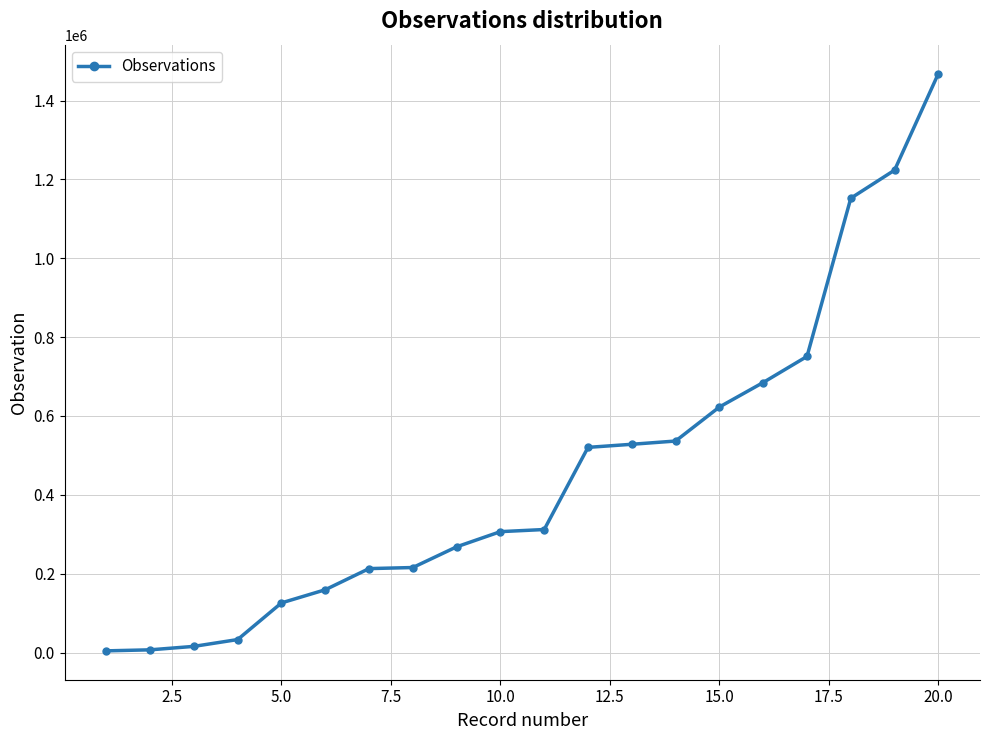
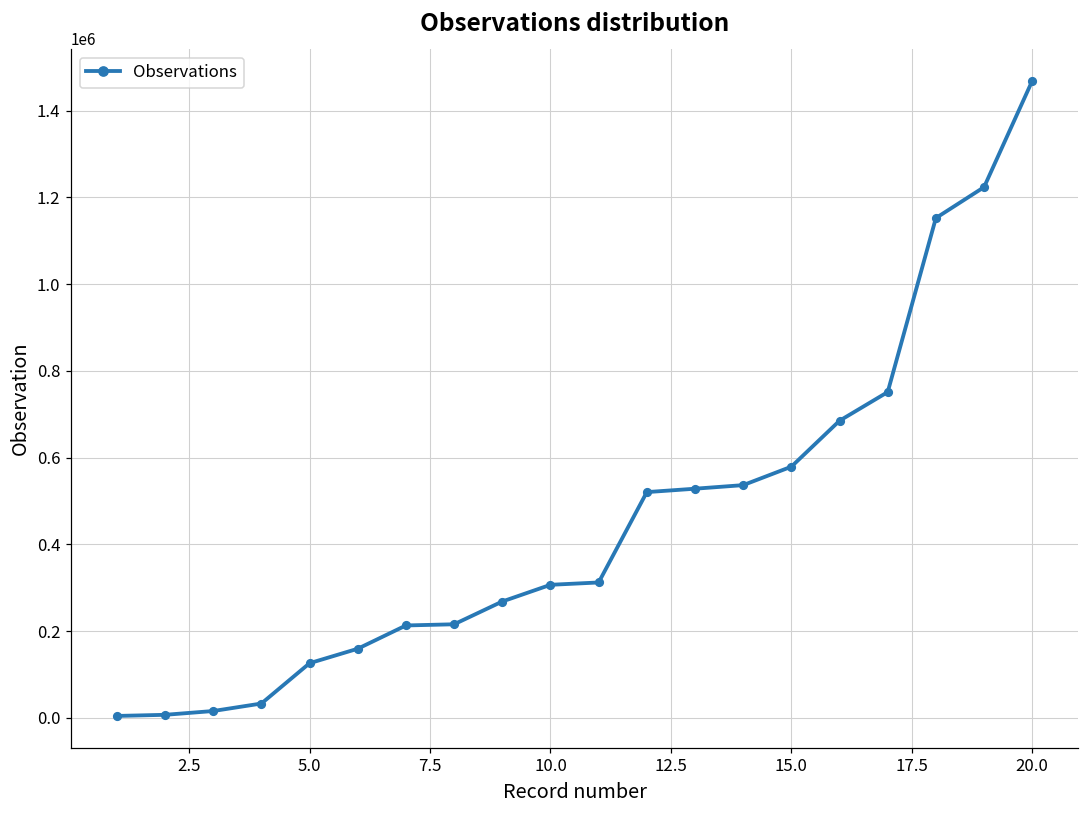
15.0: 620000 -> 580000
